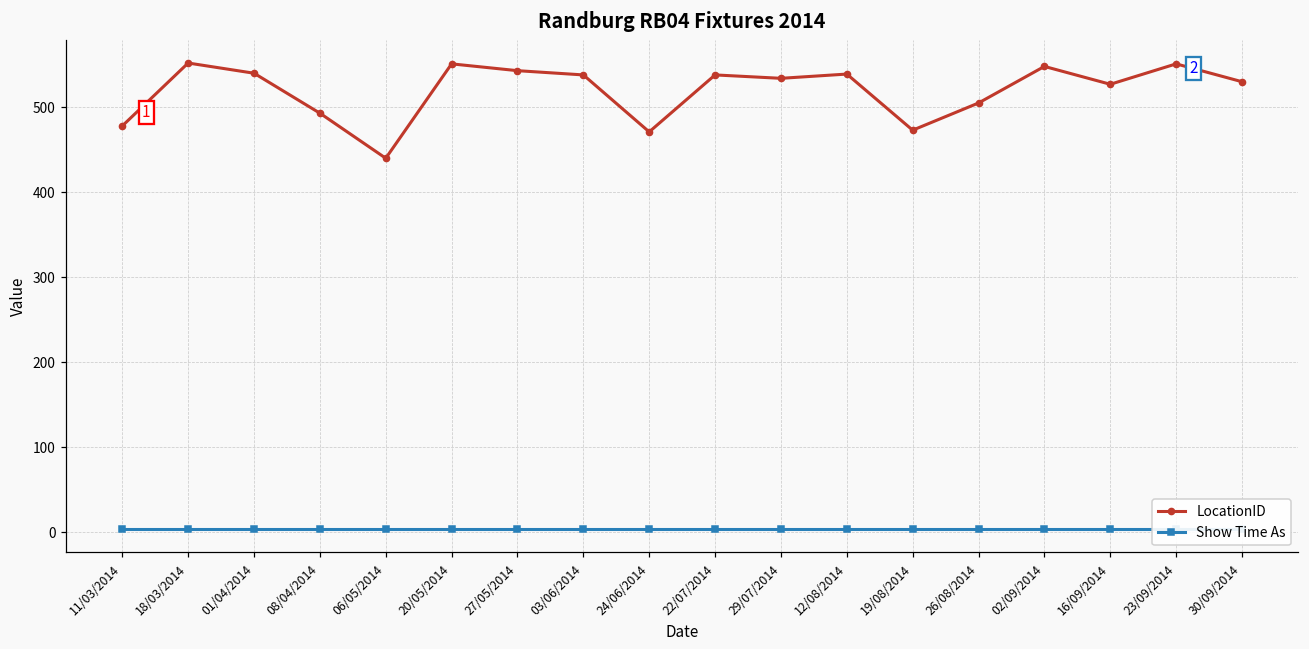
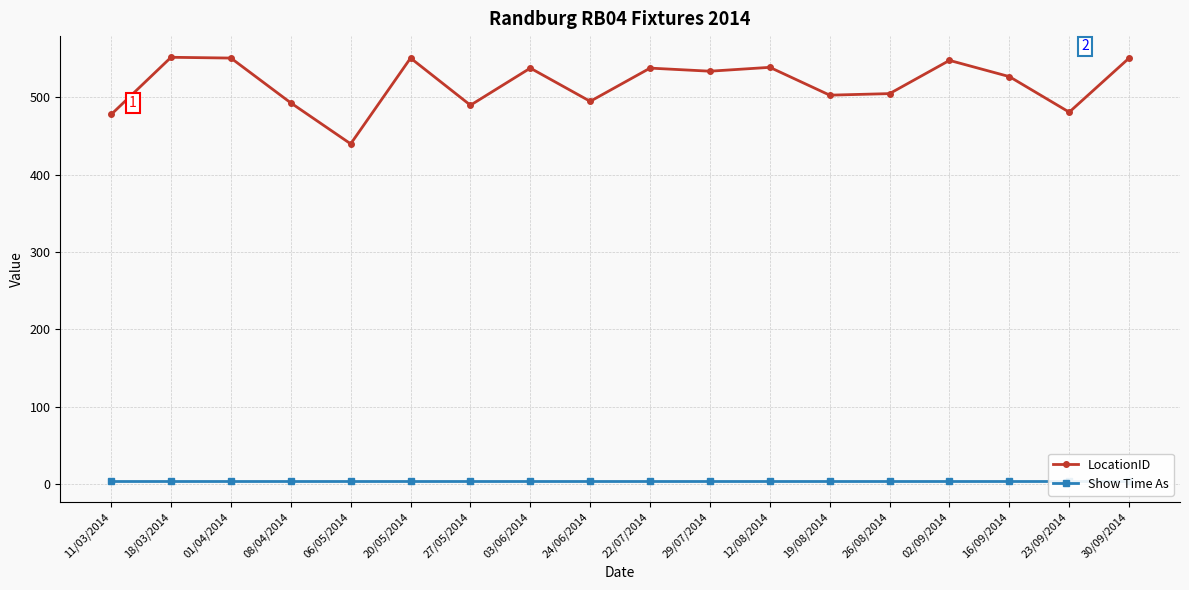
LocationID, 01/04/2014: 540 -> 550
LocationID, 27/05/2014: 540 -> 490
LocationID, 24/06/2014: 470 -> 500
LocationID, 19/08/2014: 470 -> 500
LocationID, 23/09/2014: 550 -> 480
LocationID, 30/09/2014: 530 -> 550
